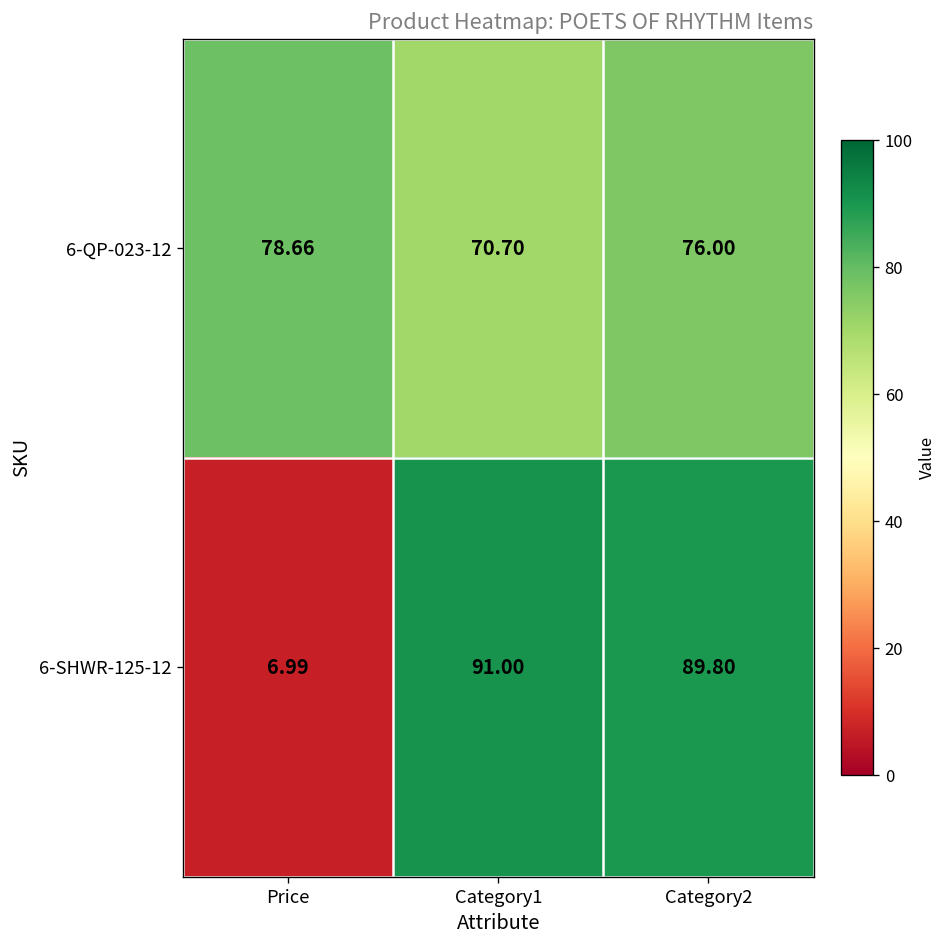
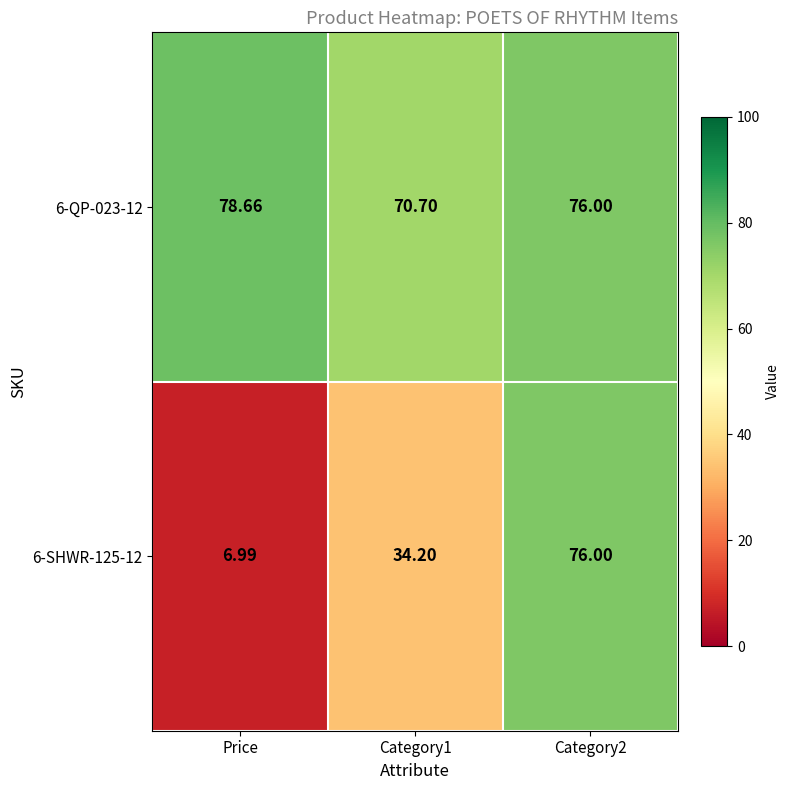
6-SHWR-125-12, Category1: 91.00 -> 34.20
6-SHWR-125-12, Category2: 89.80 -> 76.00
